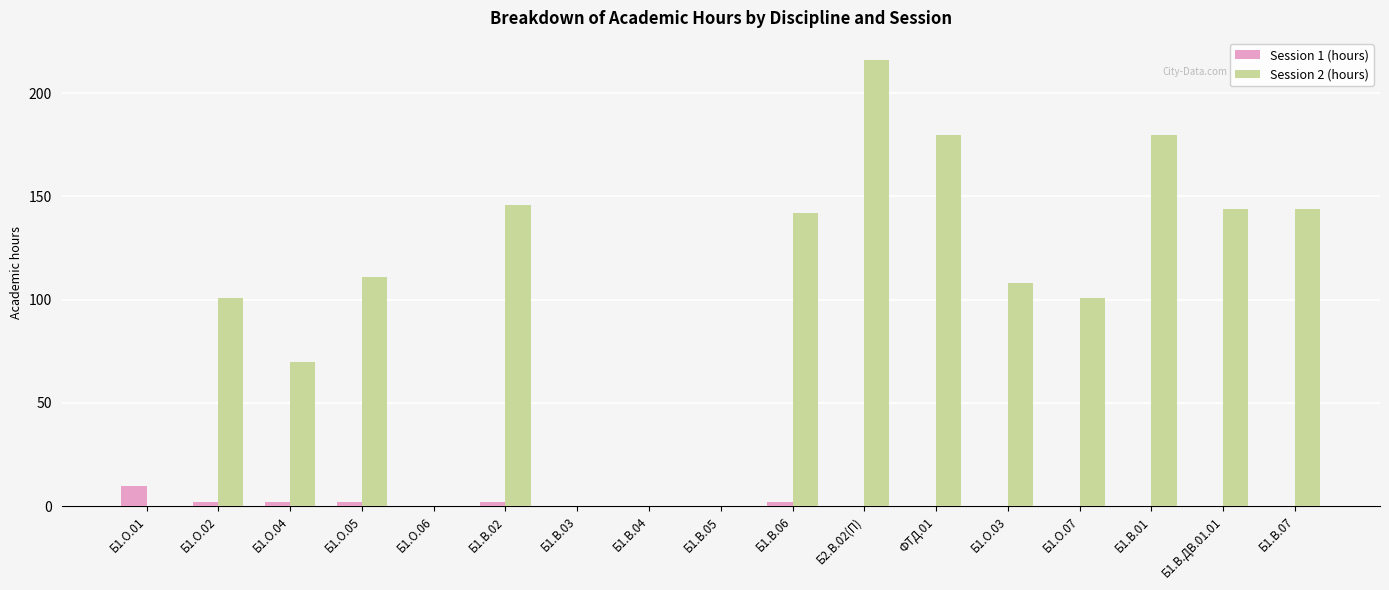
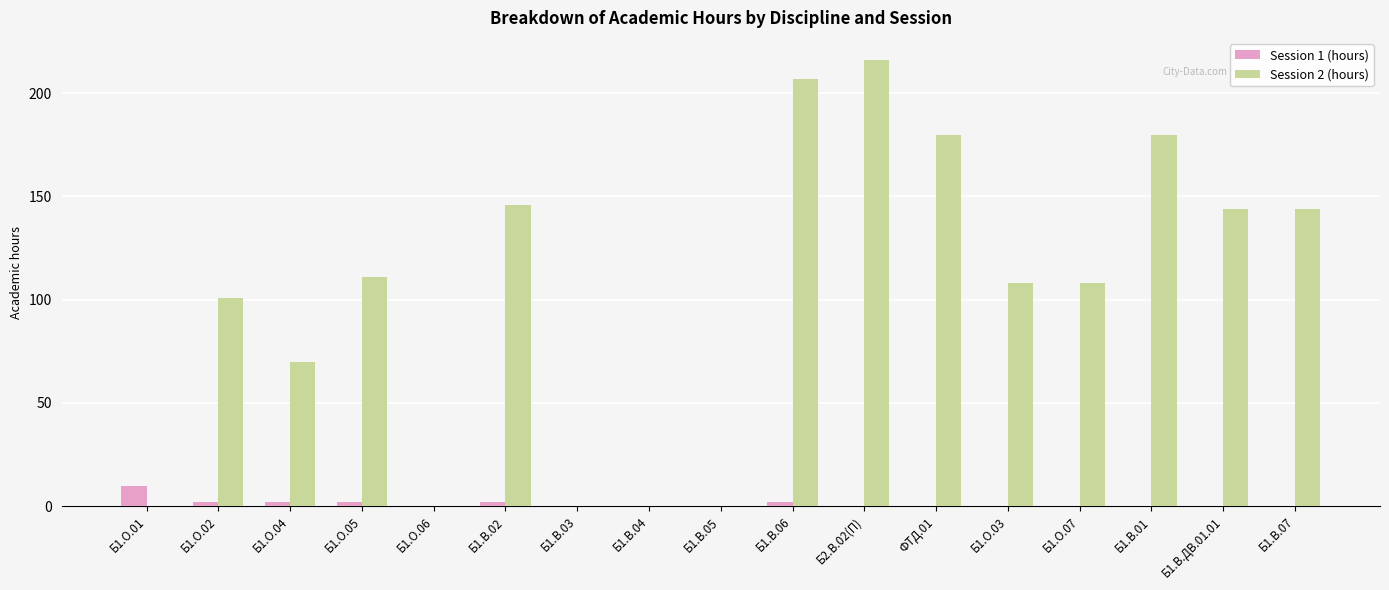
Session 2 (hours), Б1.В.06: 142 -> 207
Session 2 (hours), Б1.О.07: 101 -> 108
